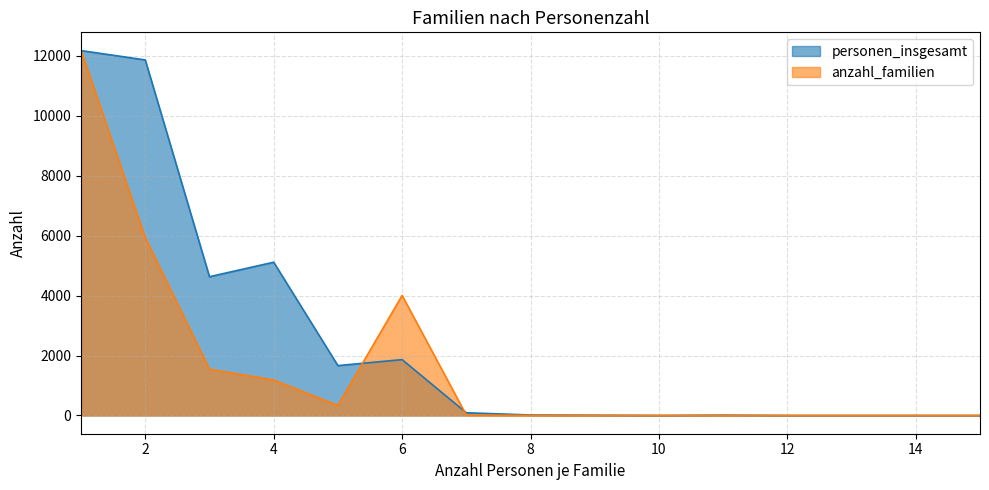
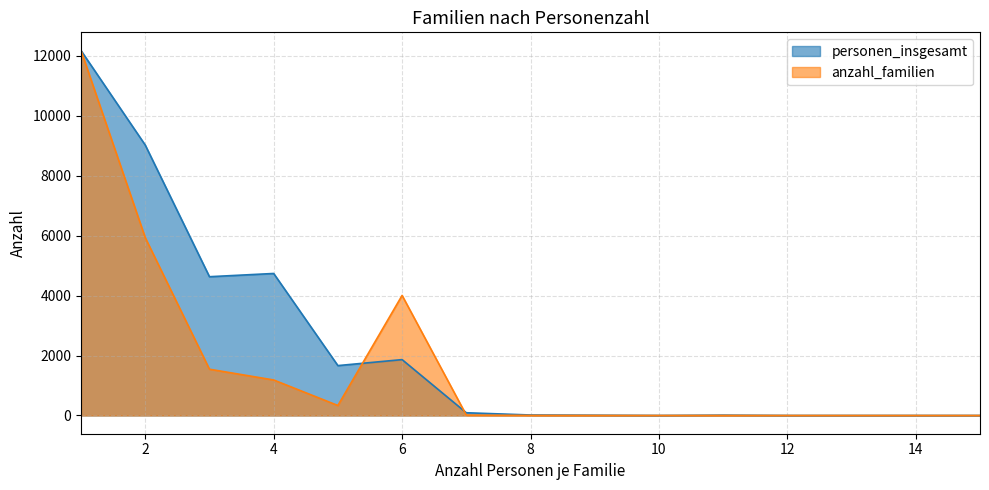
personen_insgesamt, 2: 11900 -> 9000
personen_insgesamt, 4: 5100 -> 4700
